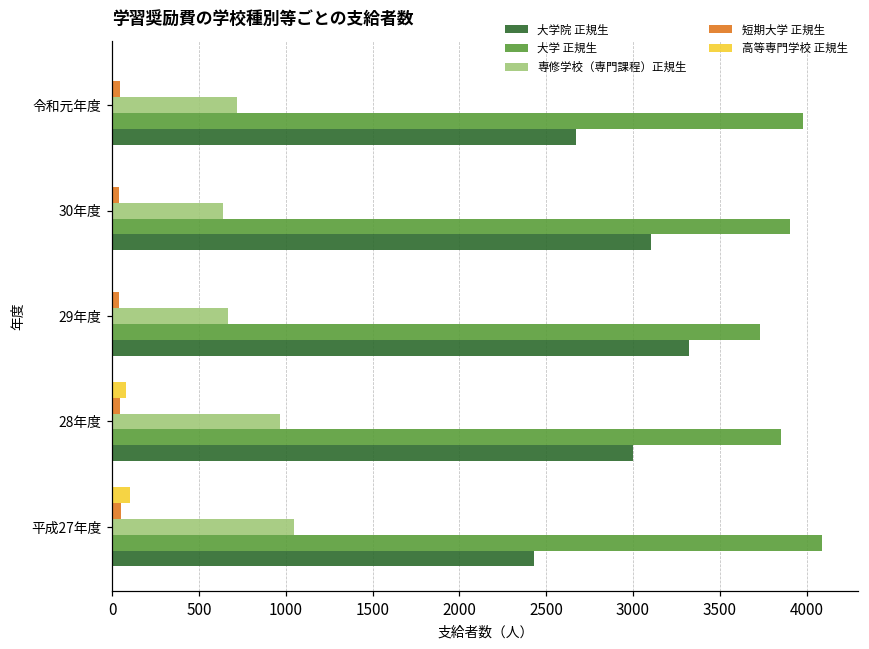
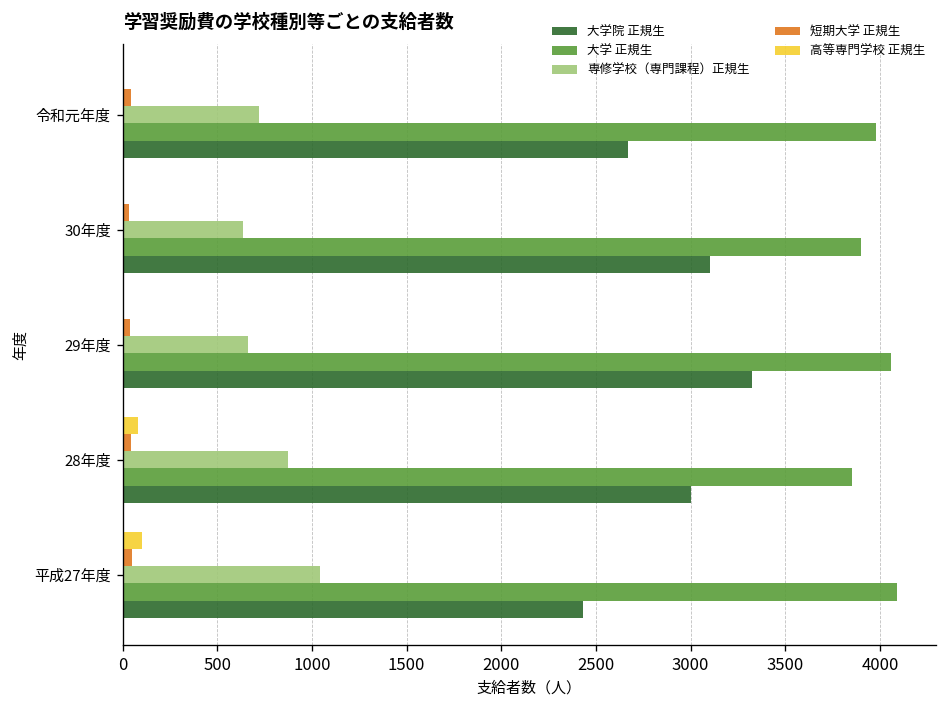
大学 正規生, 29年度: 3730 -> 4060
専修学校（専門課程）正規生, 28年度: 970 -> 870
